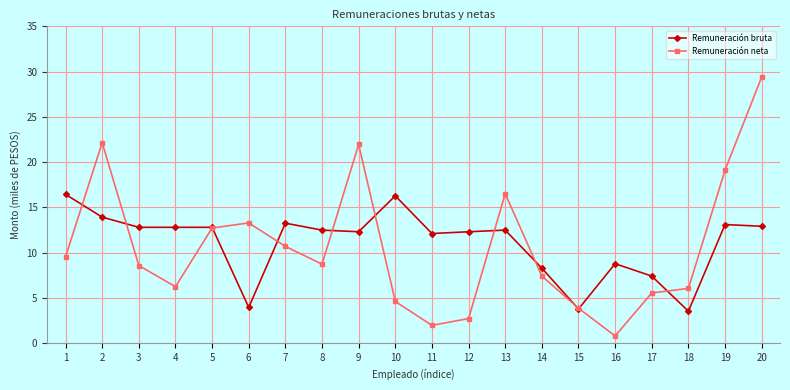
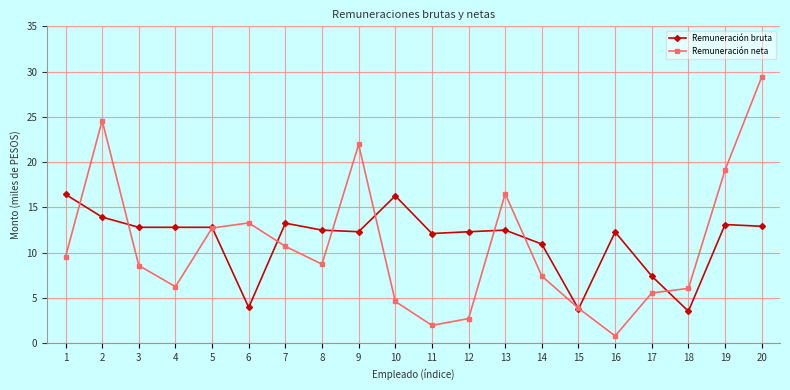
Remuneración neta, 2: 22 -> 25
Remuneración bruta, 14: 8 -> 11
Remuneración bruta, 16: 9 -> 12
